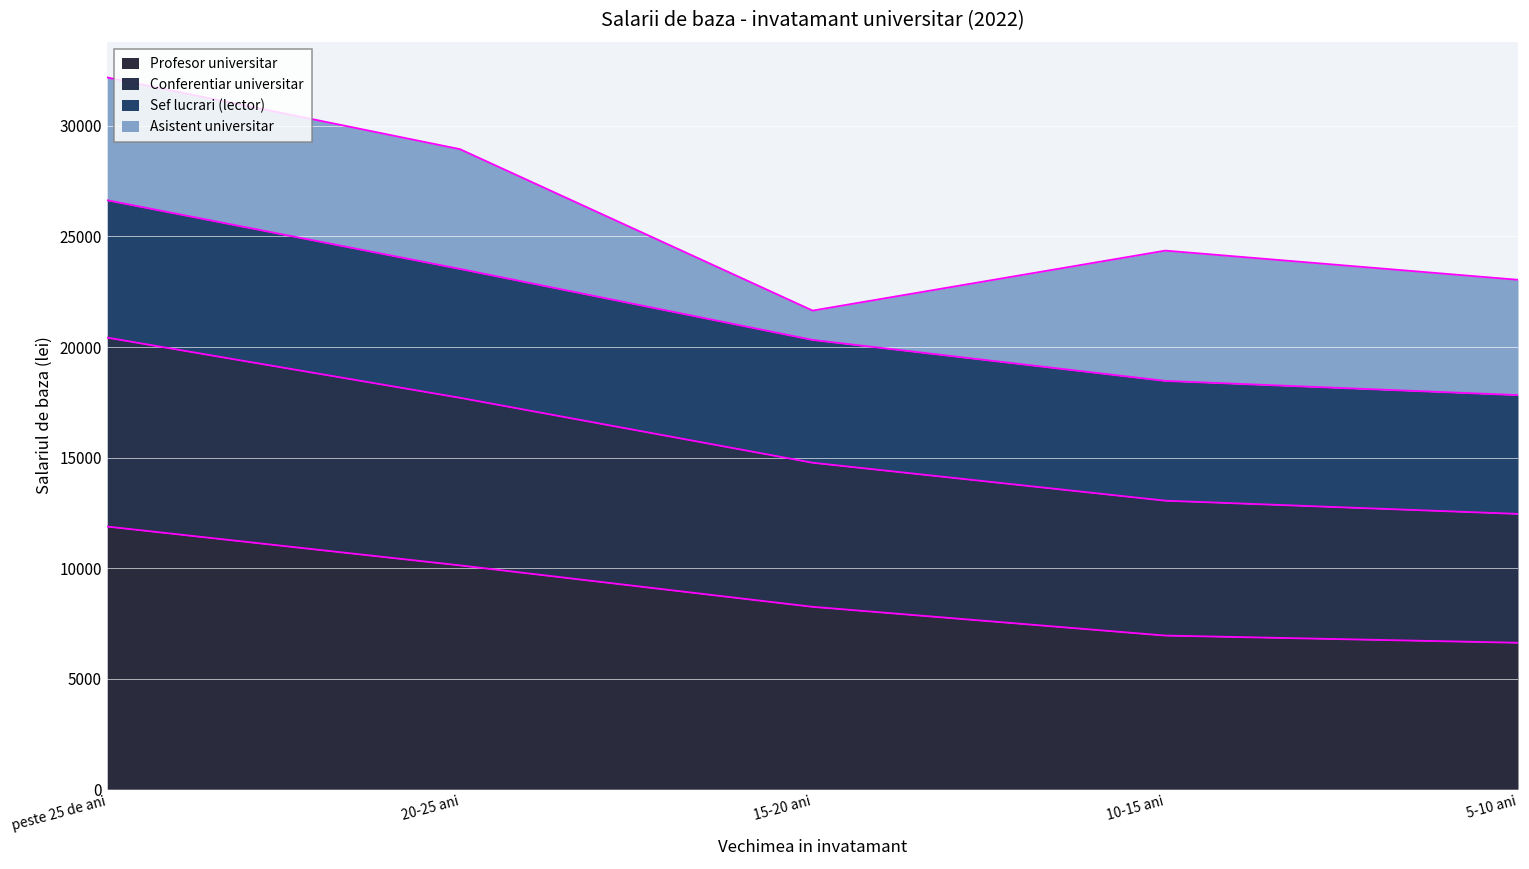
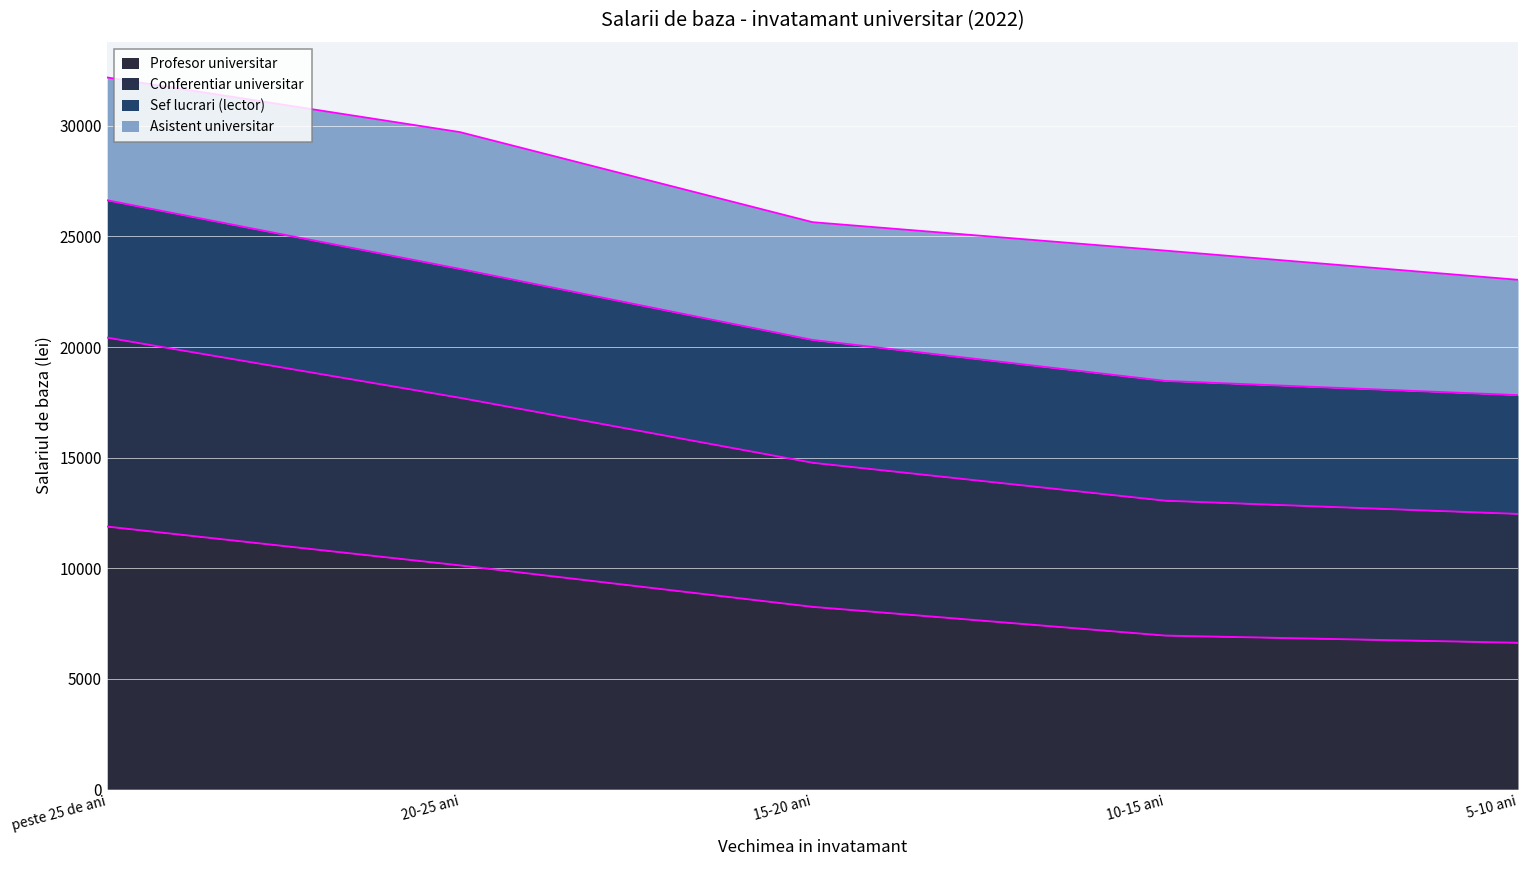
Asistent universitar, 20-25 ani: 5400 -> 6200
Asistent universitar, 15-20 ani: 1300 -> 5300
